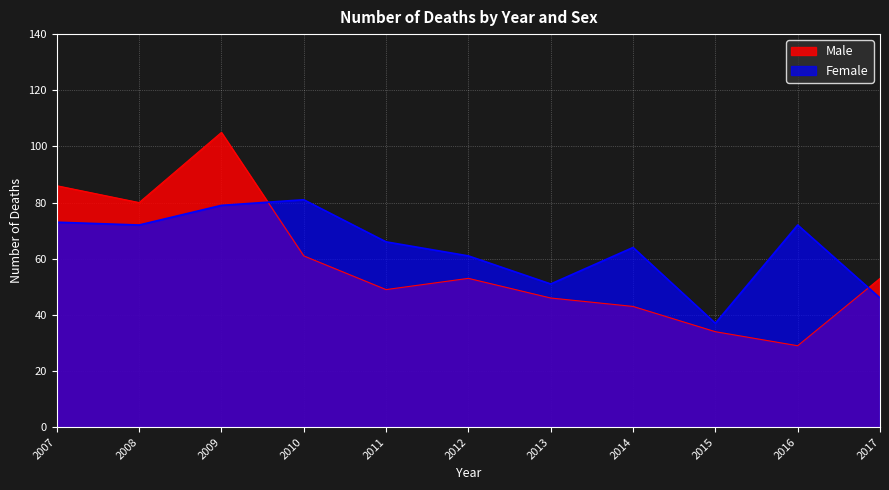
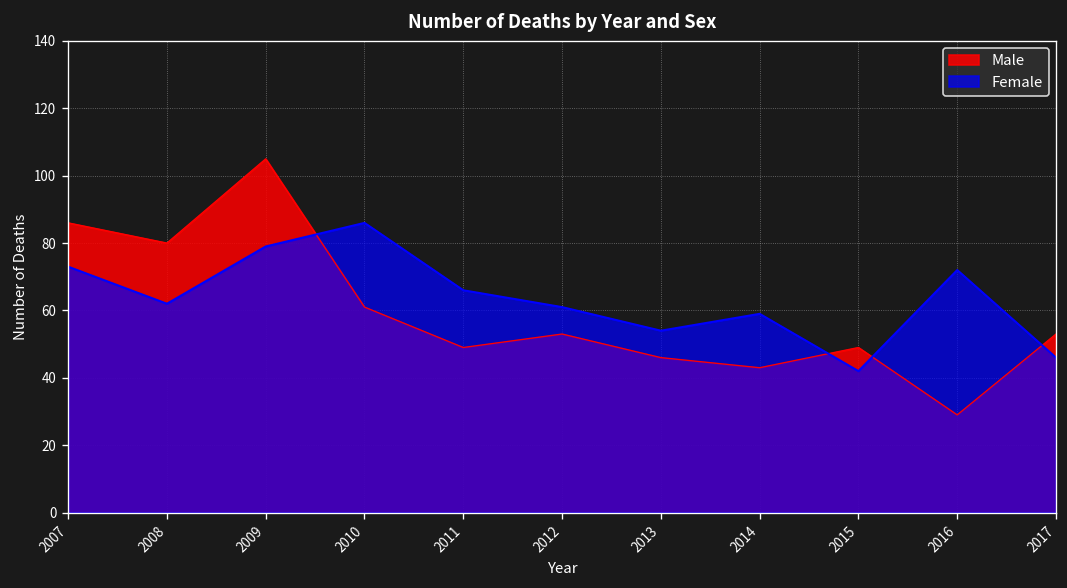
Female, 2008: 72 -> 62
Female, 2010: 81 -> 86
Female, 2013: 51 -> 54
Female, 2014: 64 -> 59
Male, 2015: 34 -> 49
Female, 2015: 37 -> 42
